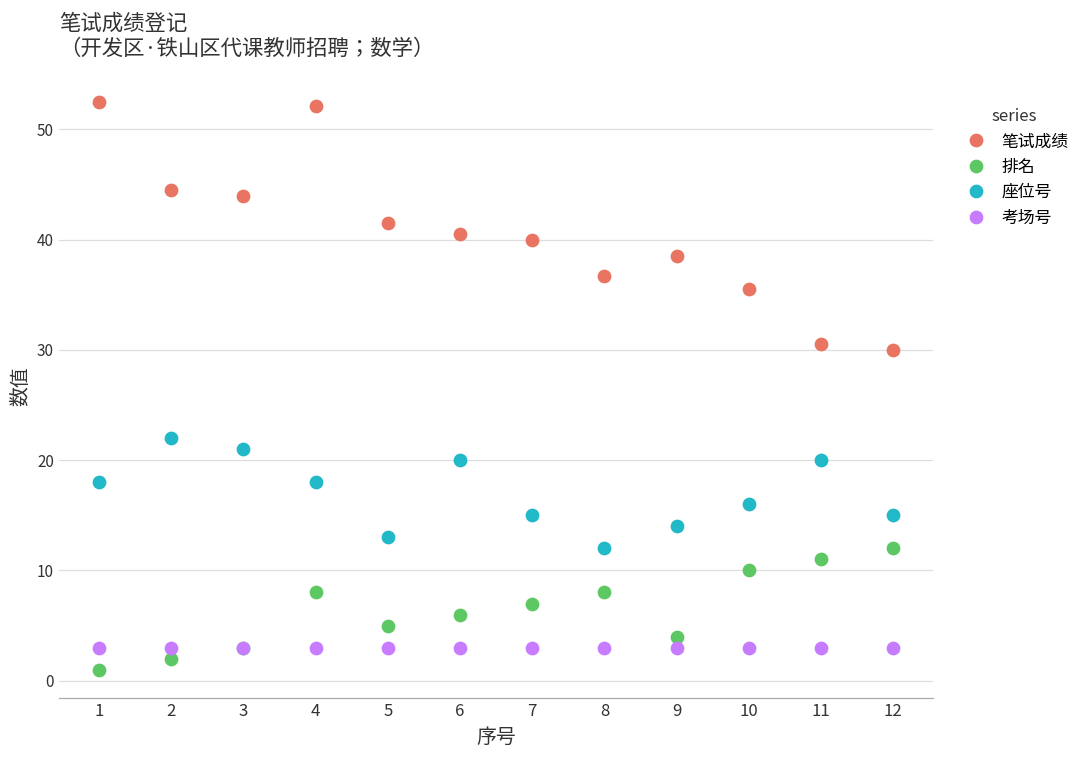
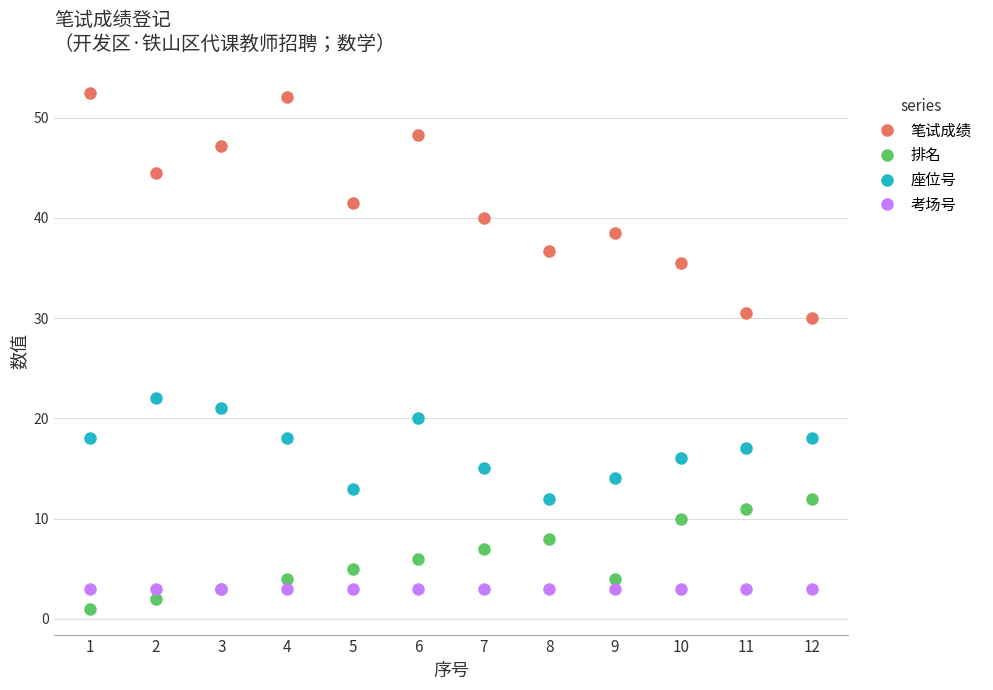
笔试成绩, 3: 44.0 -> 47.2
排名, 4: 8 -> 4
笔试成绩, 6: 40.5 -> 48.3
座位号, 11: 20 -> 17
座位号, 12: 15 -> 18
